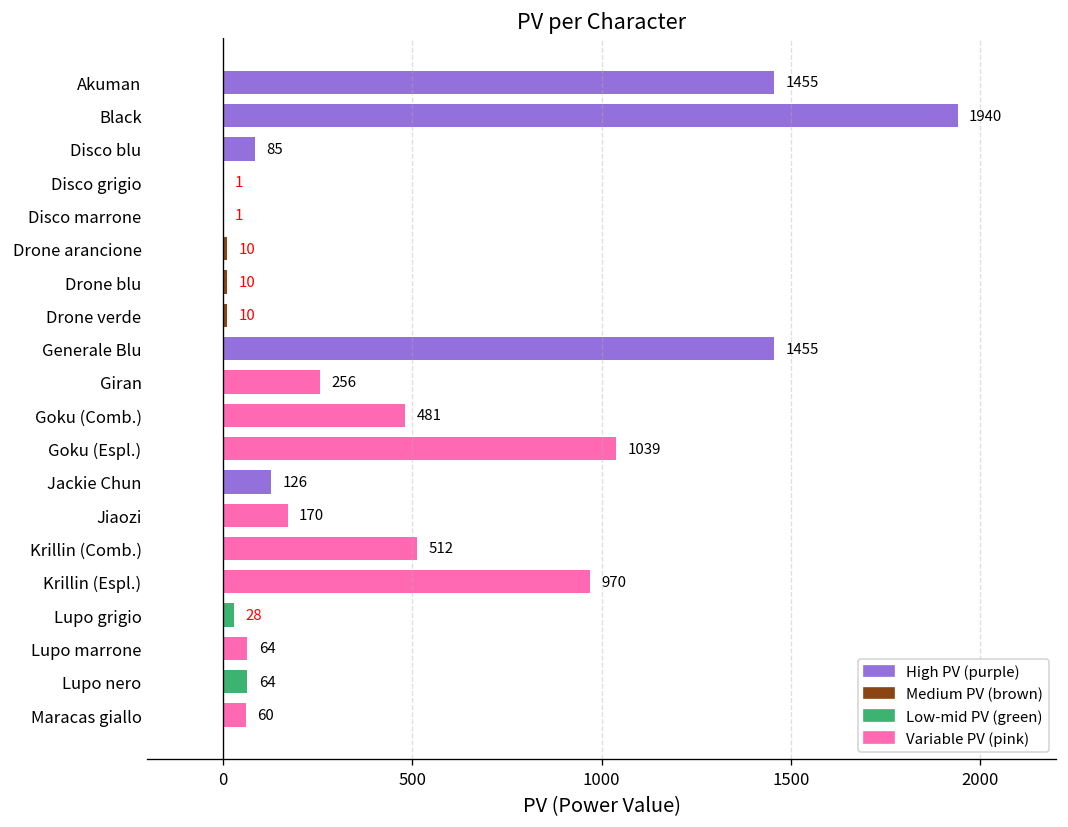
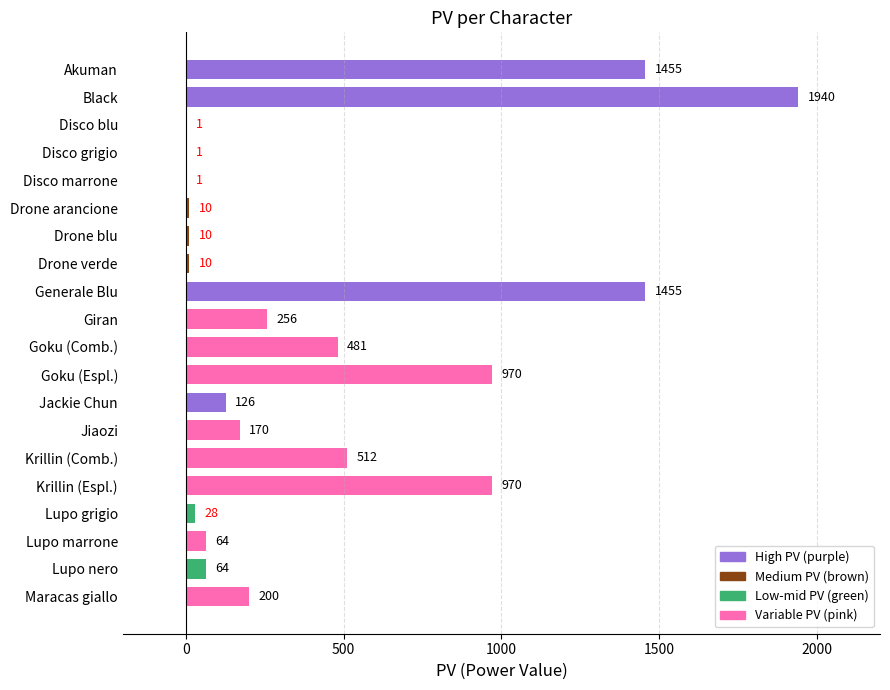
Disco blu: 85 -> 1
Goku (Espl.): 1039 -> 970
Maracas giallo: 60 -> 200
